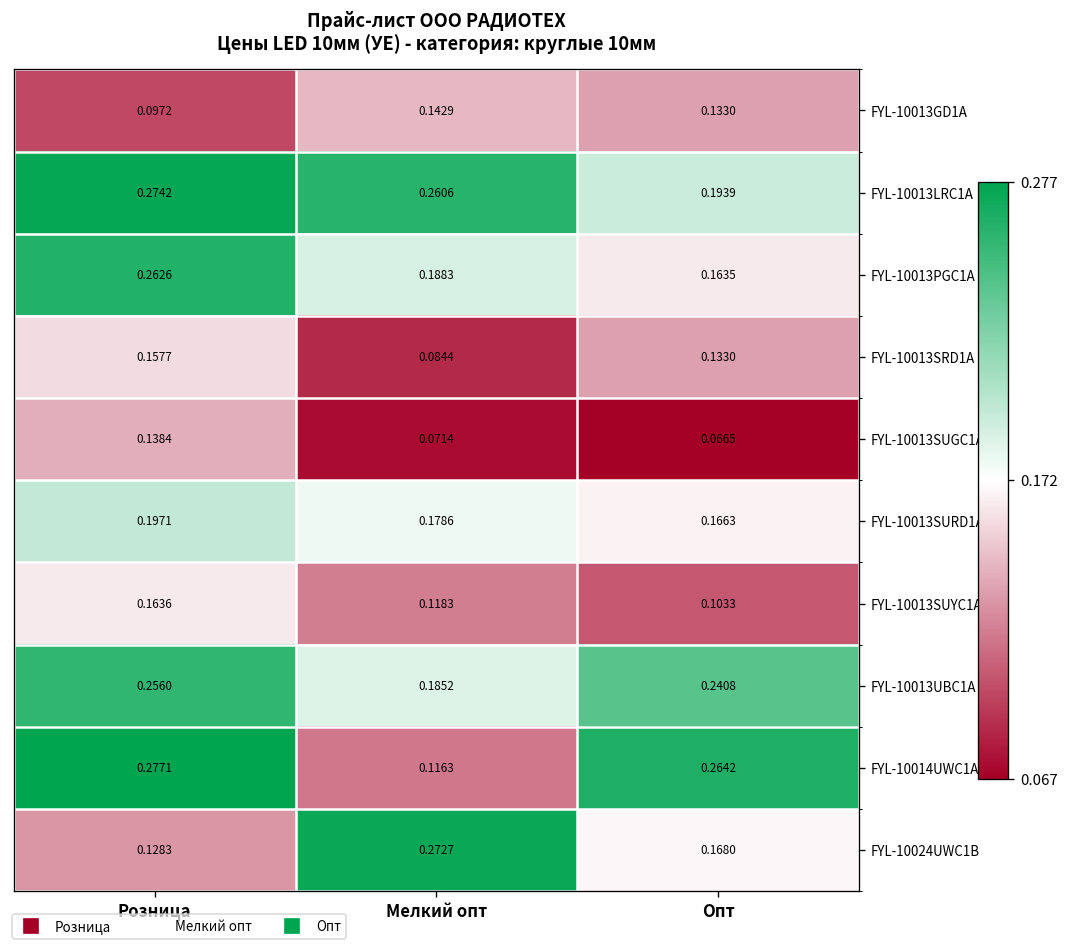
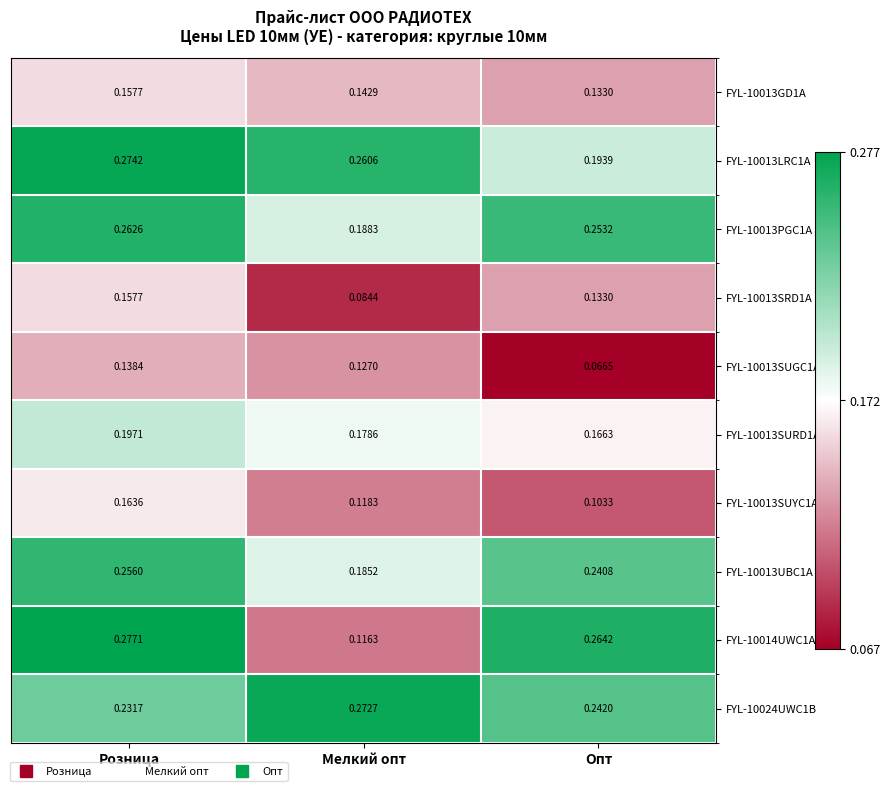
FYL-10013GD1A, Розница: 0.0972 -> 0.1577
FYL-10013PGC1A, Опт: 0.1635 -> 0.2532
FYL-10013SUGC1A, Мелкий опт: 0.0714 -> 0.1270
FYL-10024UWC1B, Розница: 0.1283 -> 0.2317
FYL-10024UWC1B, Опт: 0.1680 -> 0.2420
